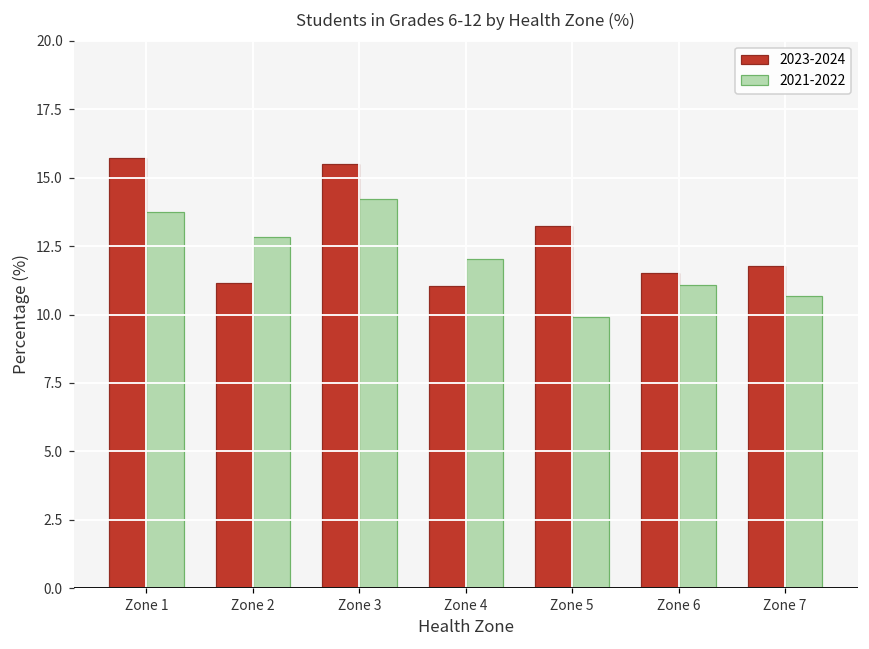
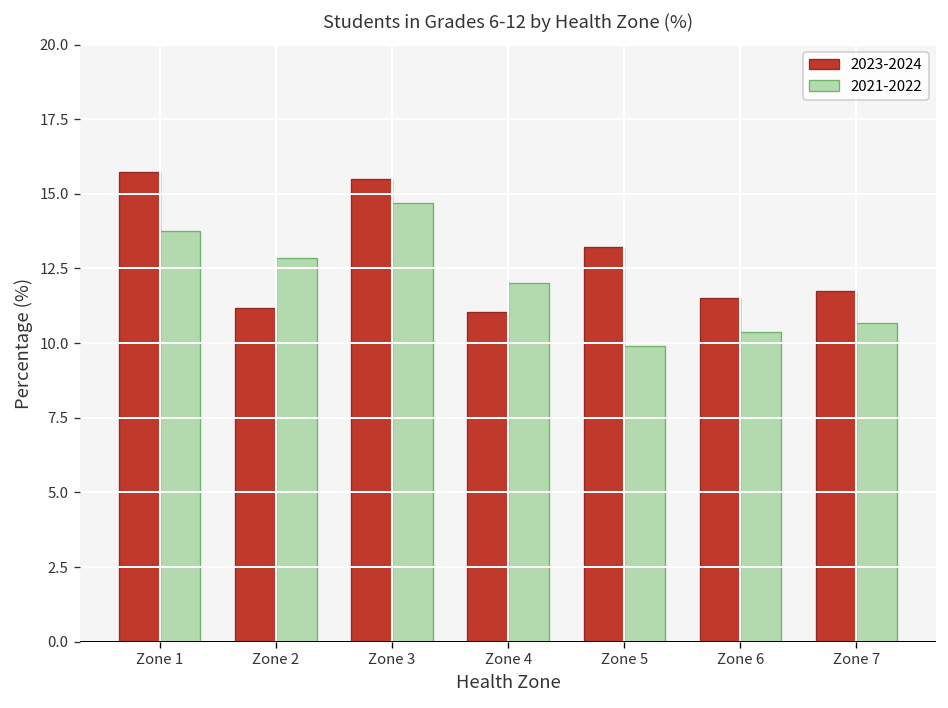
2021-2022, Zone 3: 14.2 -> 14.7
2021-2022, Zone 6: 11.1 -> 10.4
